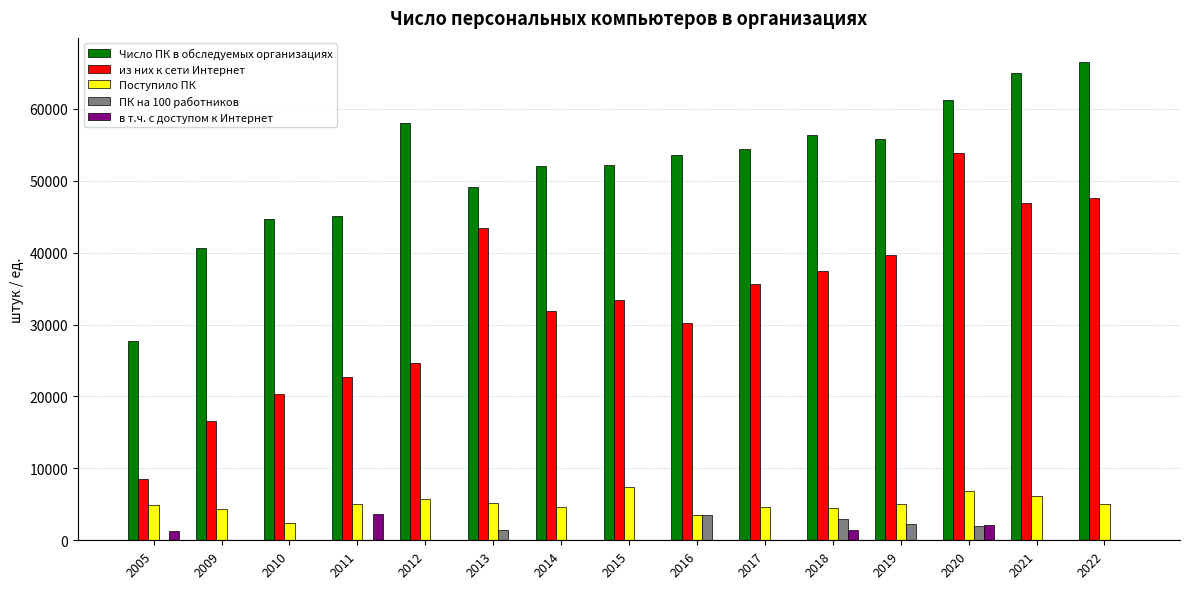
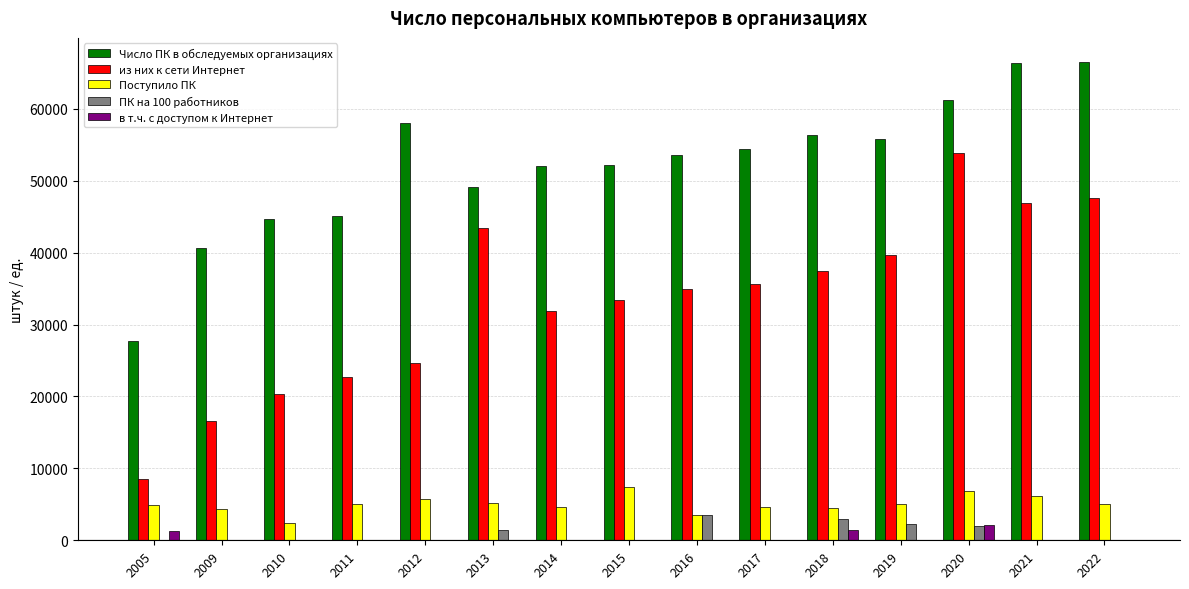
в т.ч. с доступом к Интернет, 2011: 4000 -> 0
из них к сети Интернет, 2016: 30000 -> 35000
Число ПК в обследуемых организациях, 2021: 65000 -> 66000
